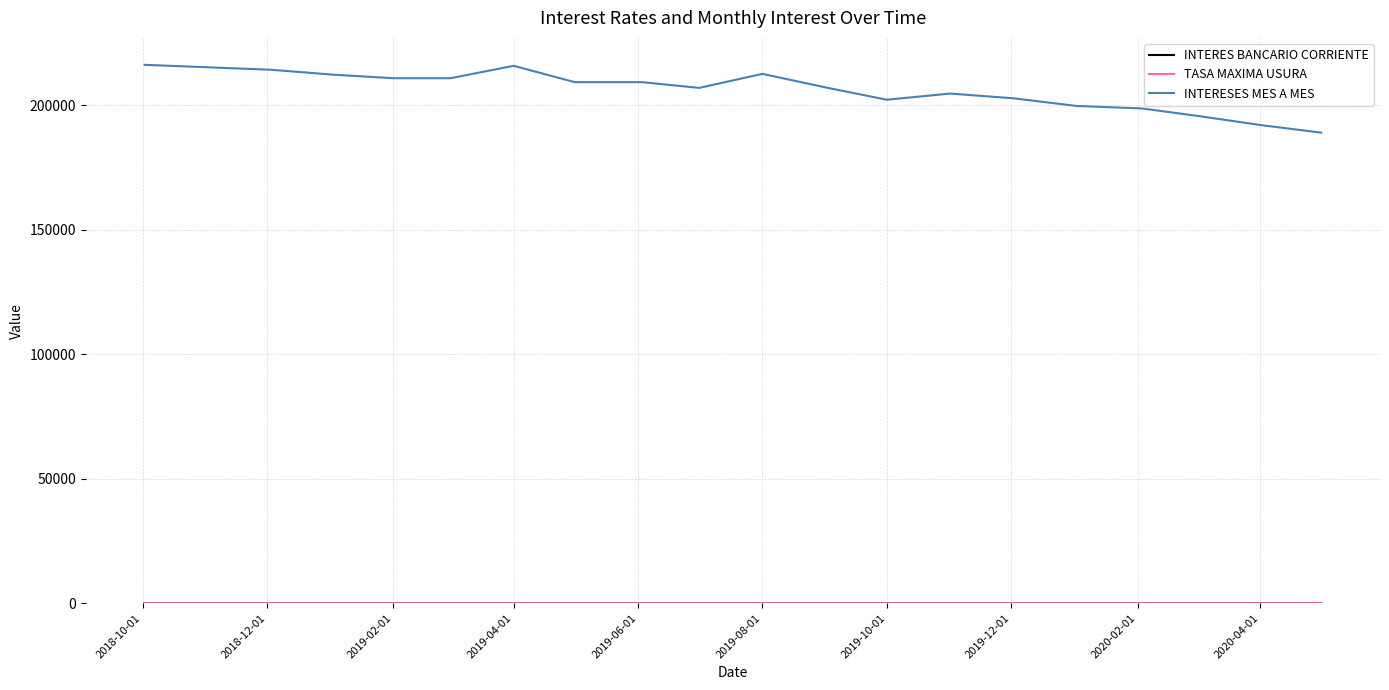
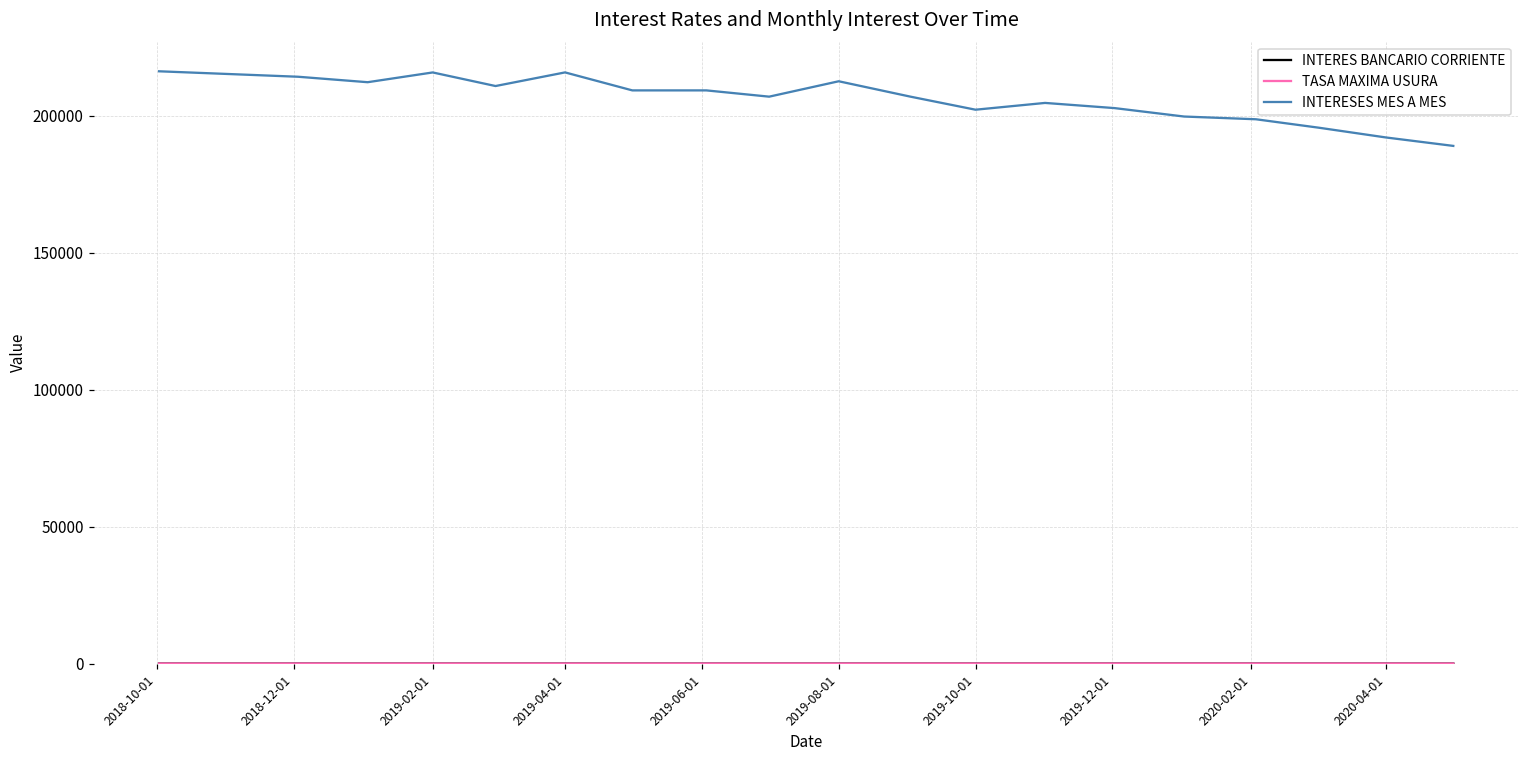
INTERESES MES A MES, 2019-02-01: 211000 -> 216000
